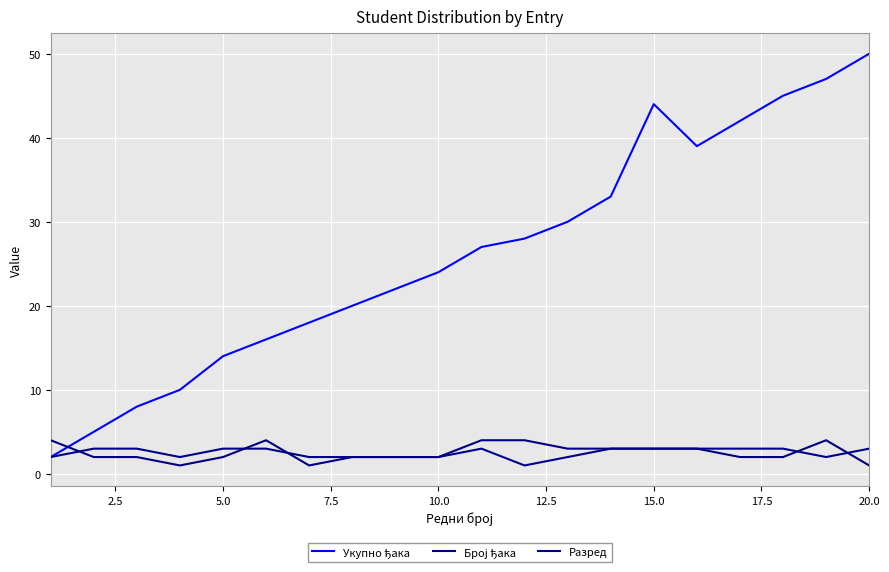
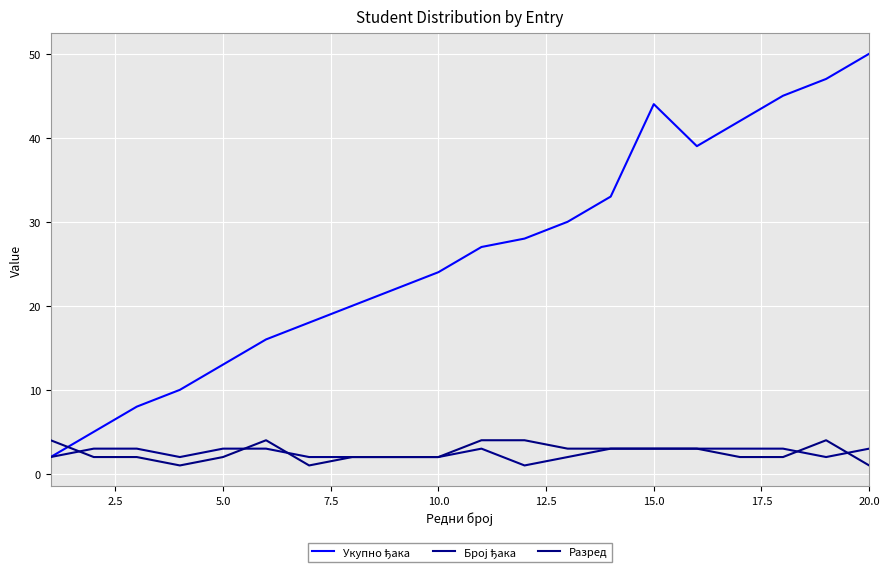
Укупно ђака, 5.0: 14 -> 13
